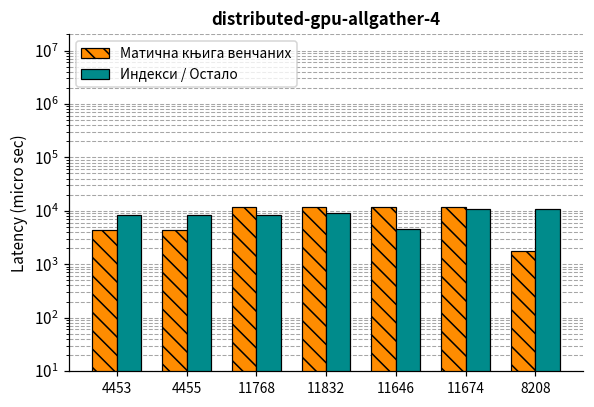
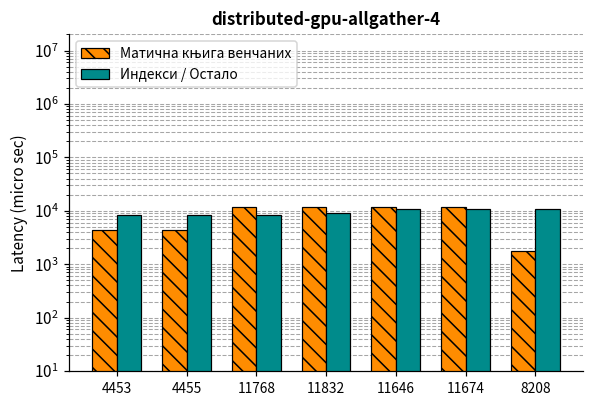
Индекси / Остало, 11646: 5000 -> 11000
